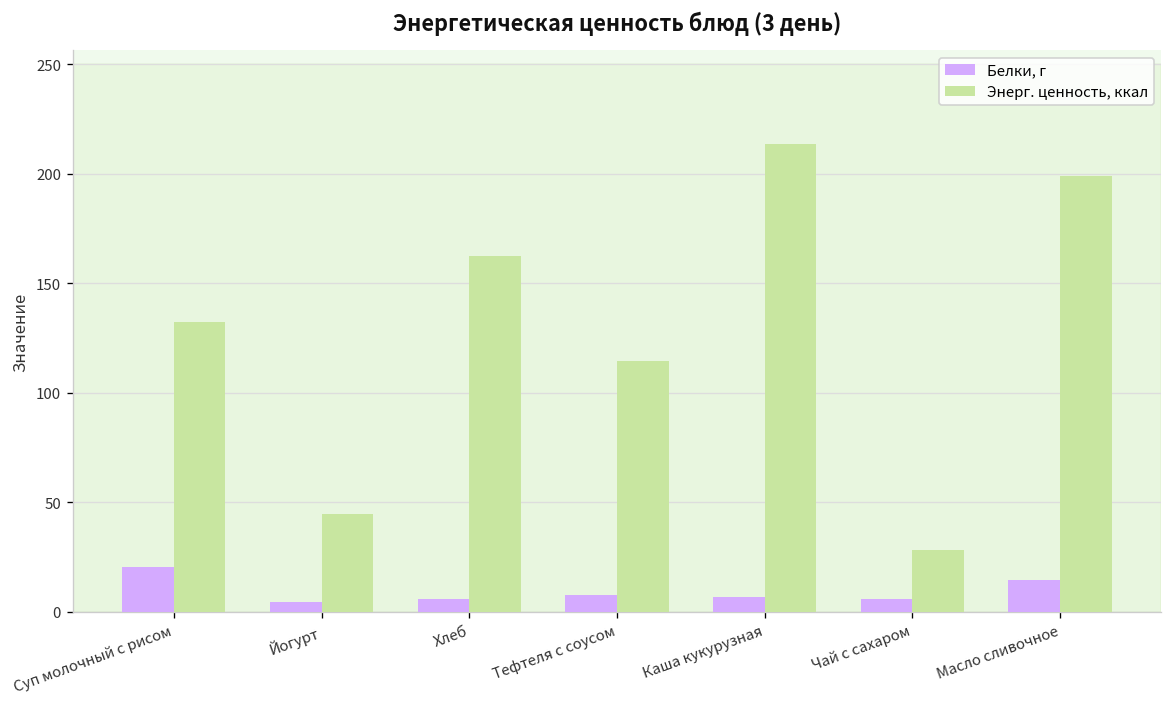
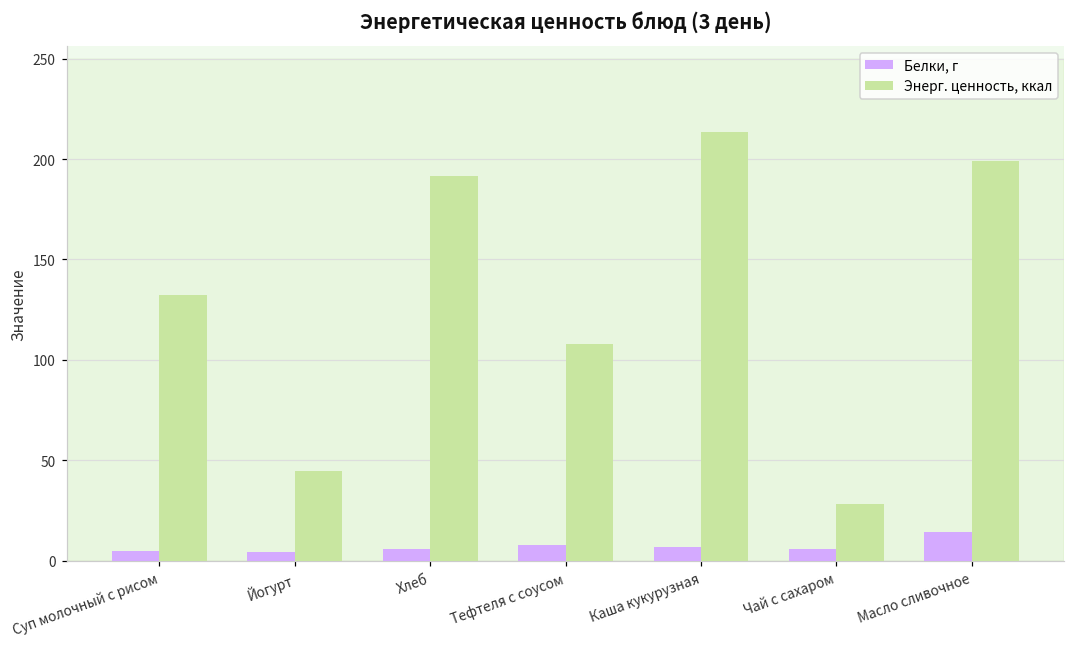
Белки, г, Суп молочный с рисом: 21 -> 5
Энерг. ценность, ккал, Хлеб: 162 -> 192
Энерг. ценность, ккал, Тефтеля с соусом: 114 -> 108
